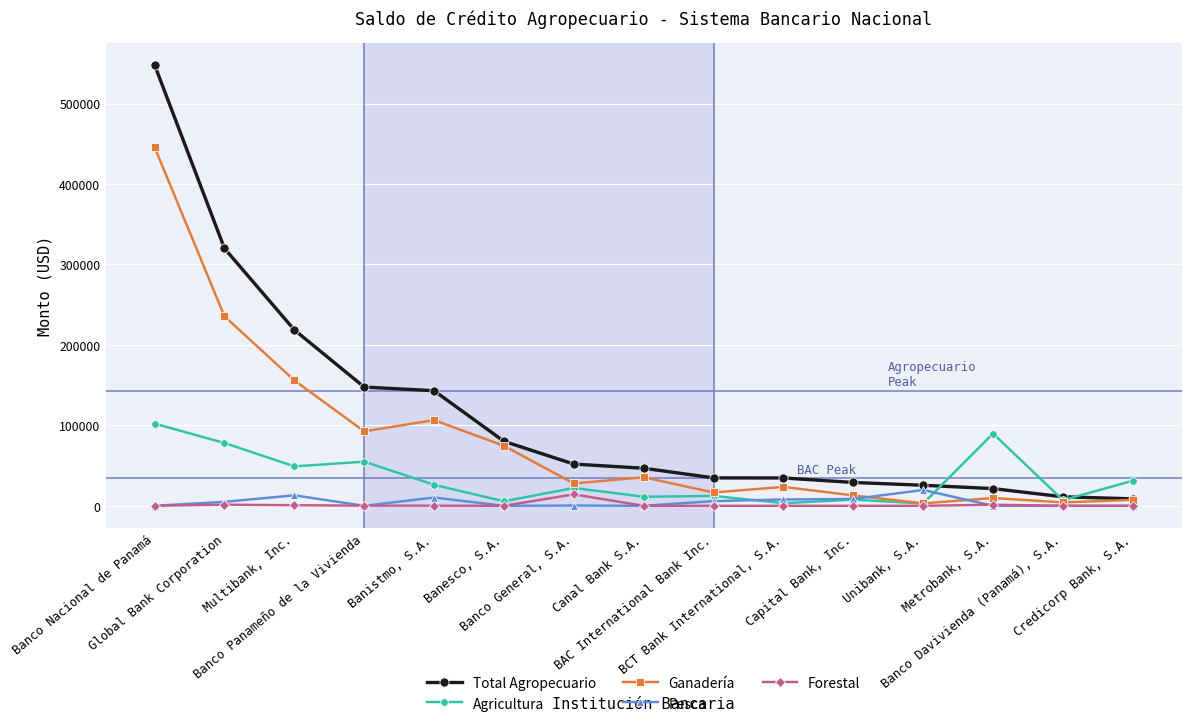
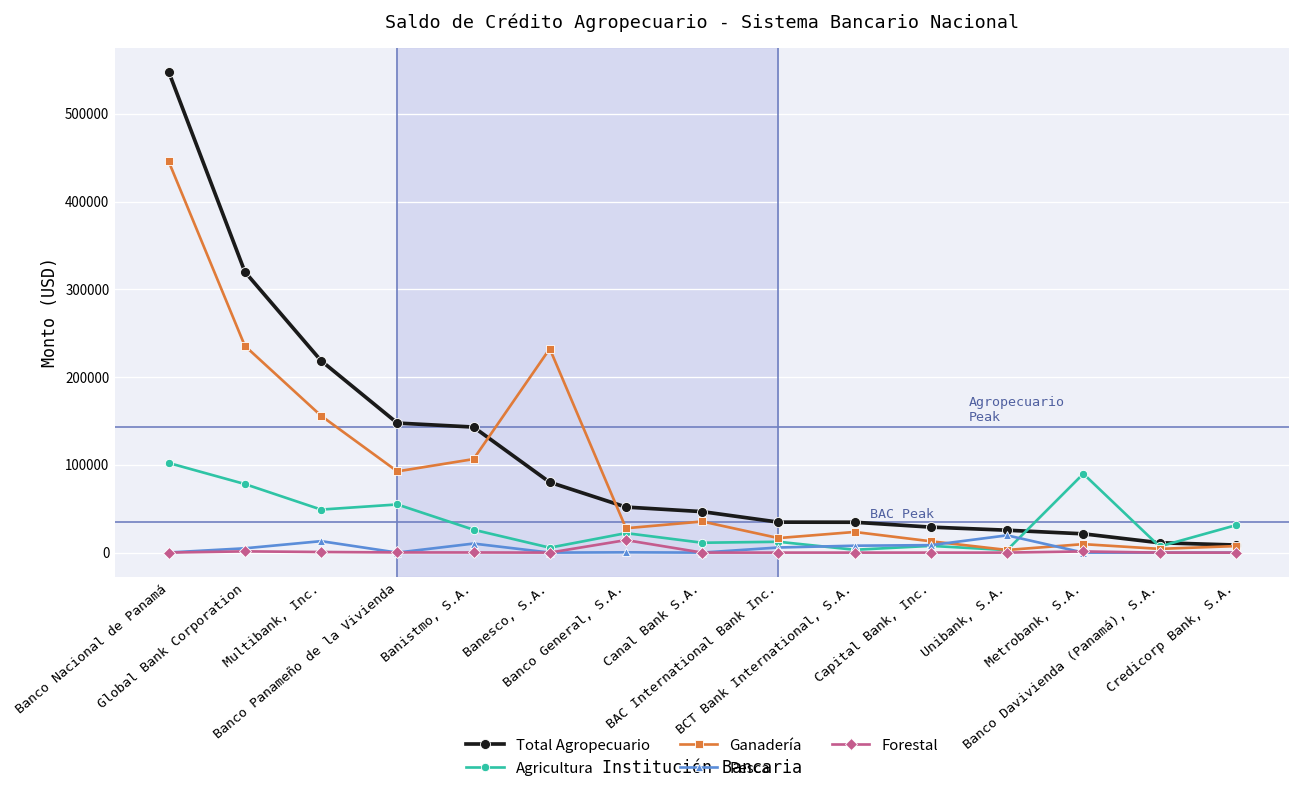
Ganadería, Banesco, S.A.: 70000 -> 230000
